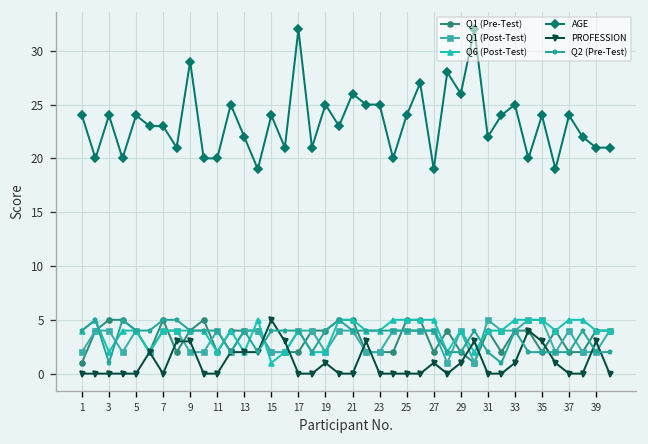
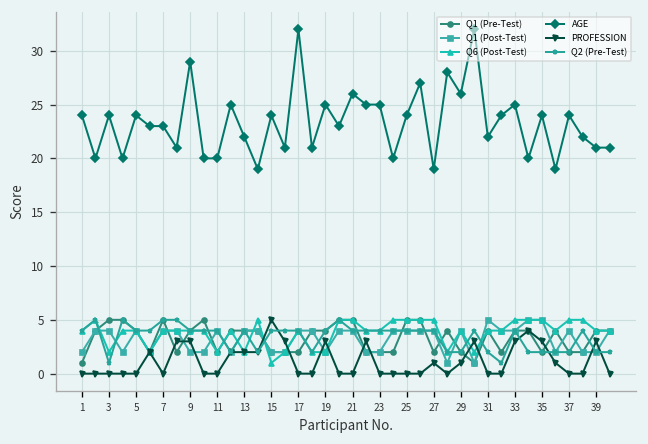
PROFESSION, 19: 1 -> 3
PROFESSION, 33: 1 -> 3
